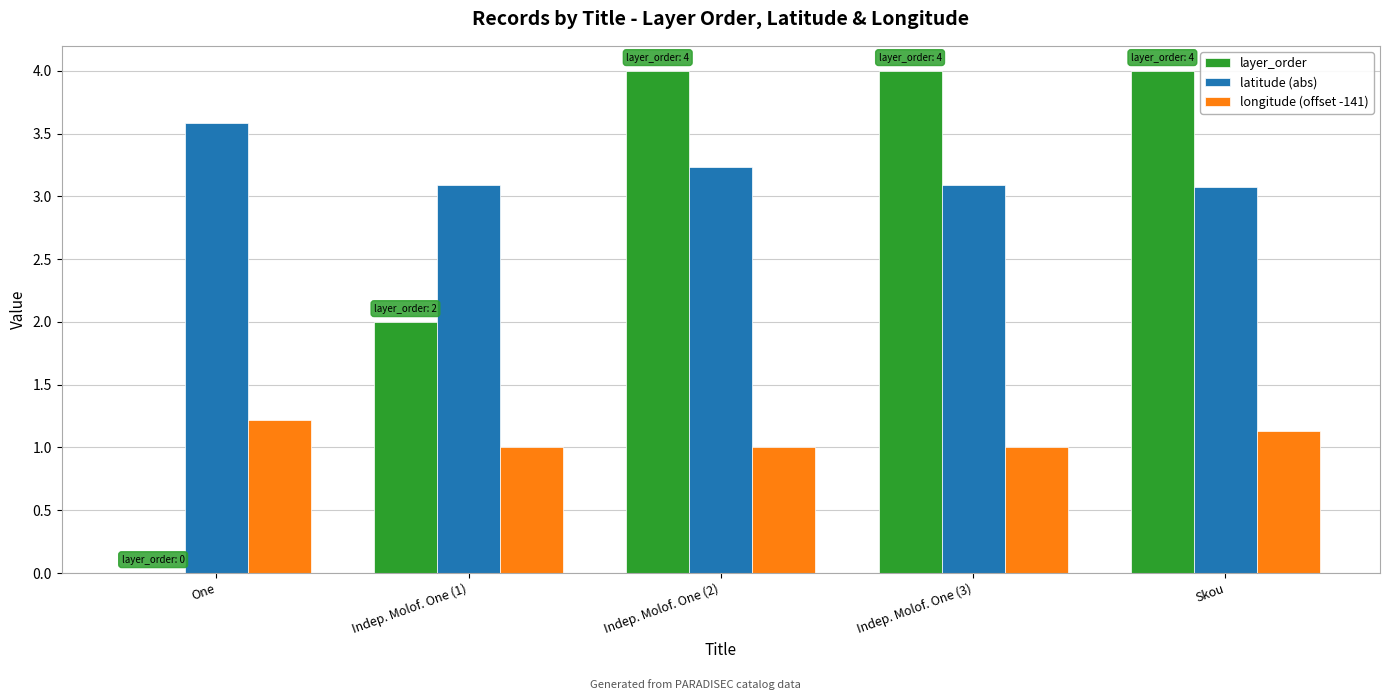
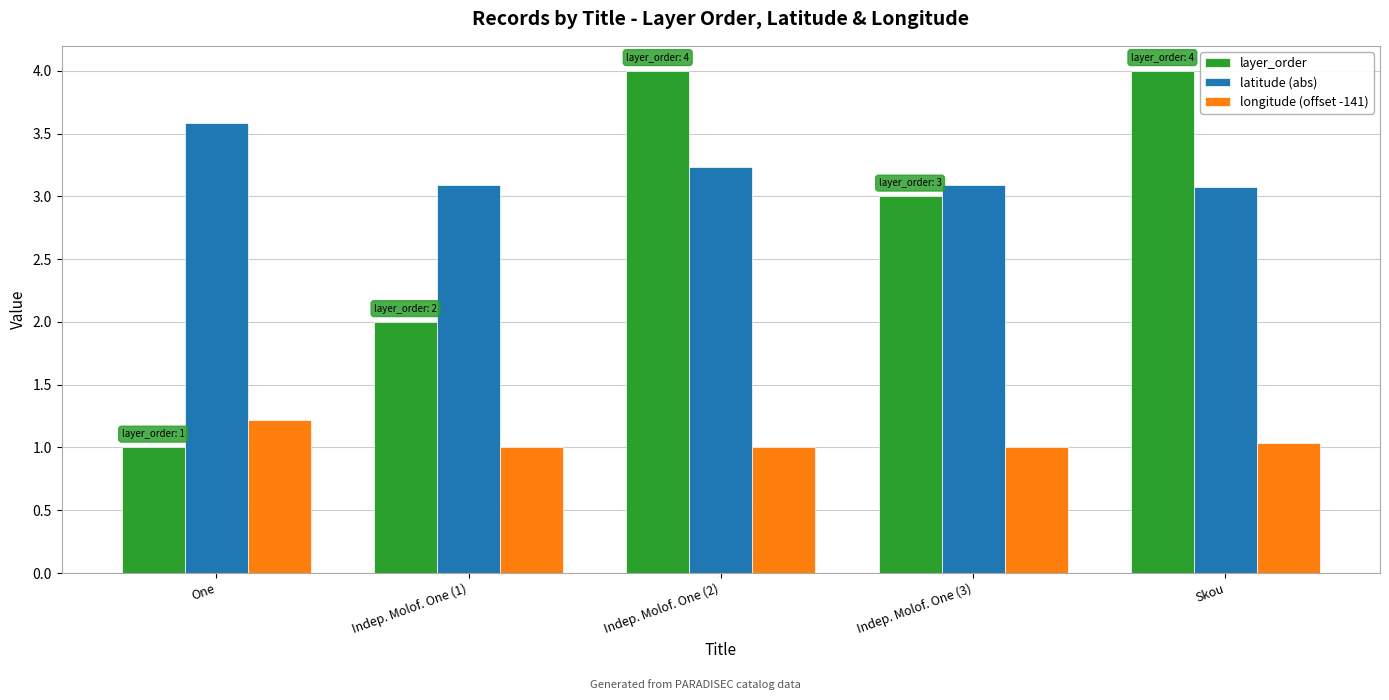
layer_order, One: 0 -> 1
layer_order, Indep. Molof. One (3): 4 -> 3
longitude (offset -141), Skou: 1.13 -> 1.04
